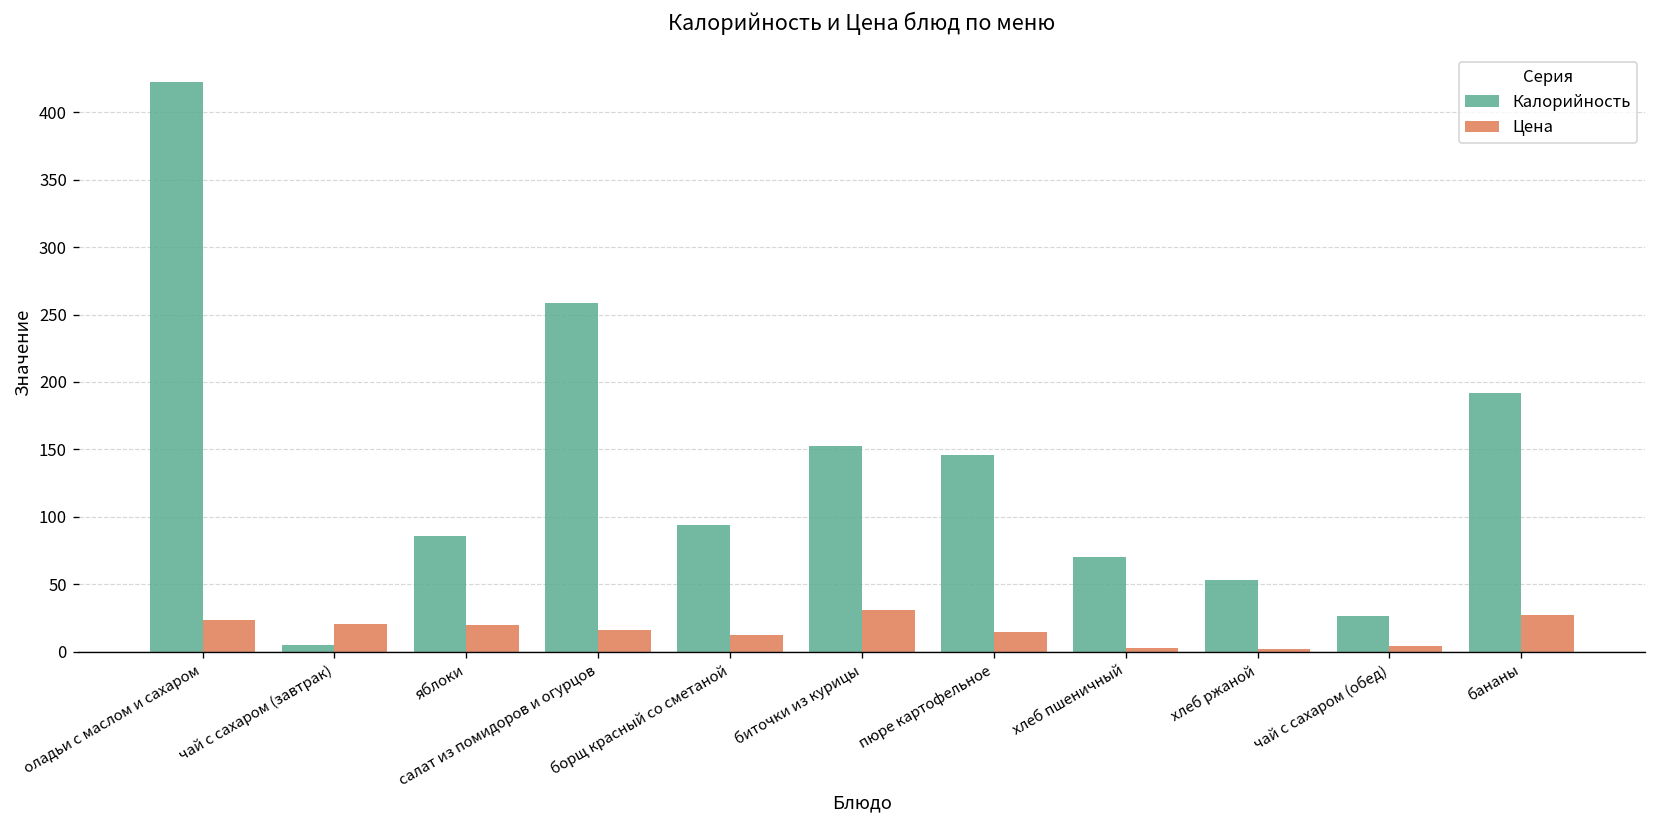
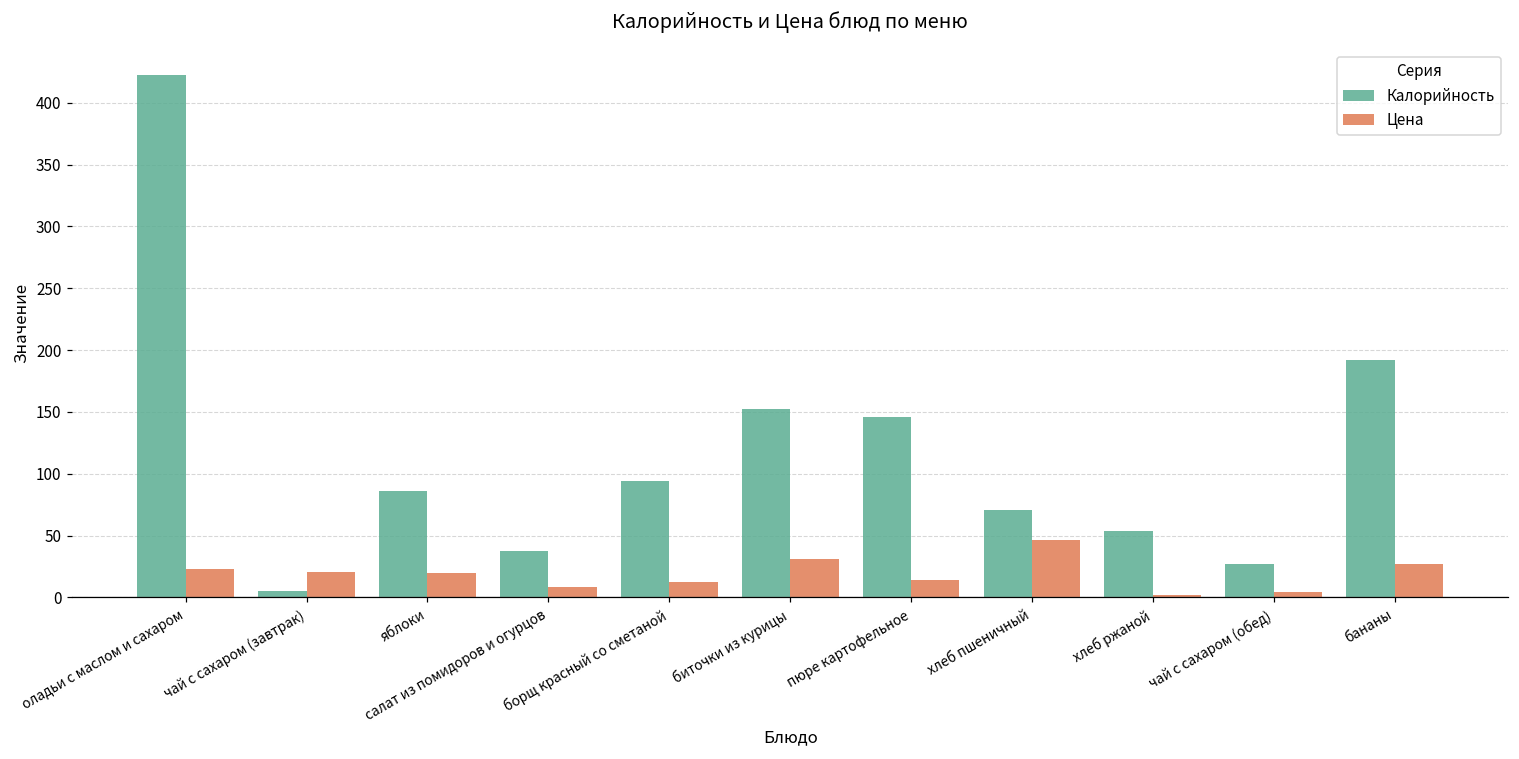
Калорийность, салат из помидоров и огурцов: 259 -> 38
Цена, салат из помидоров и огурцов: 16 -> 8
Цена, хлеб пшеничный: 3 -> 47
